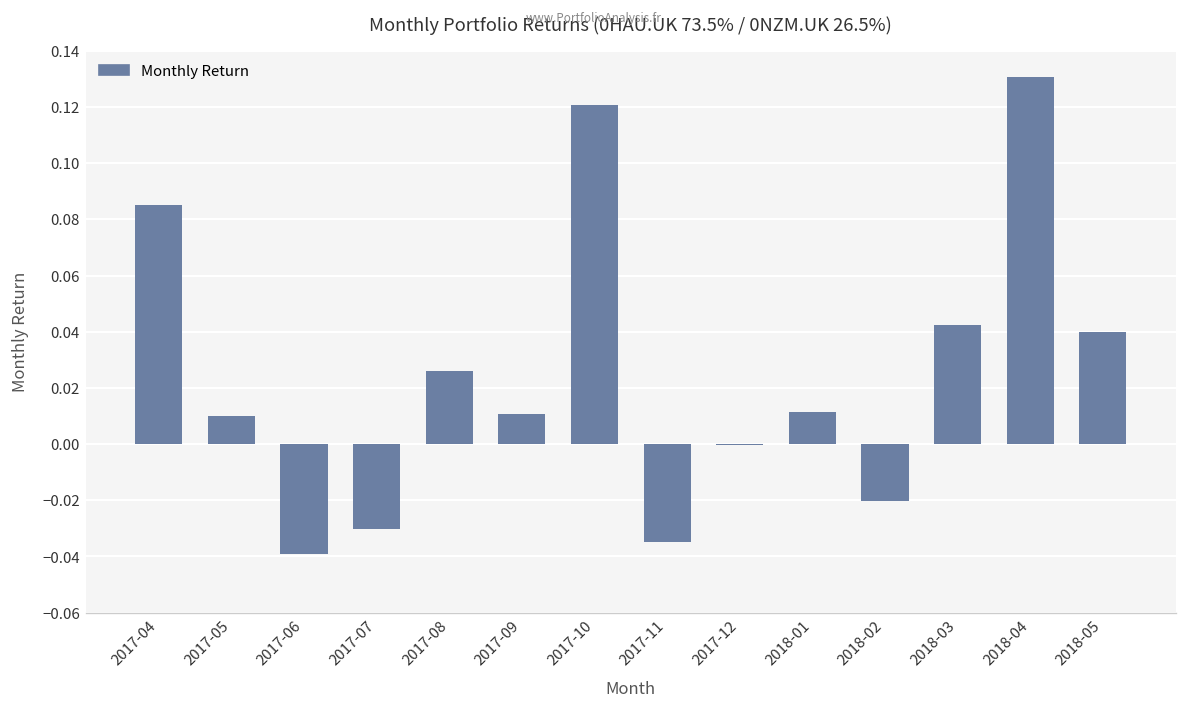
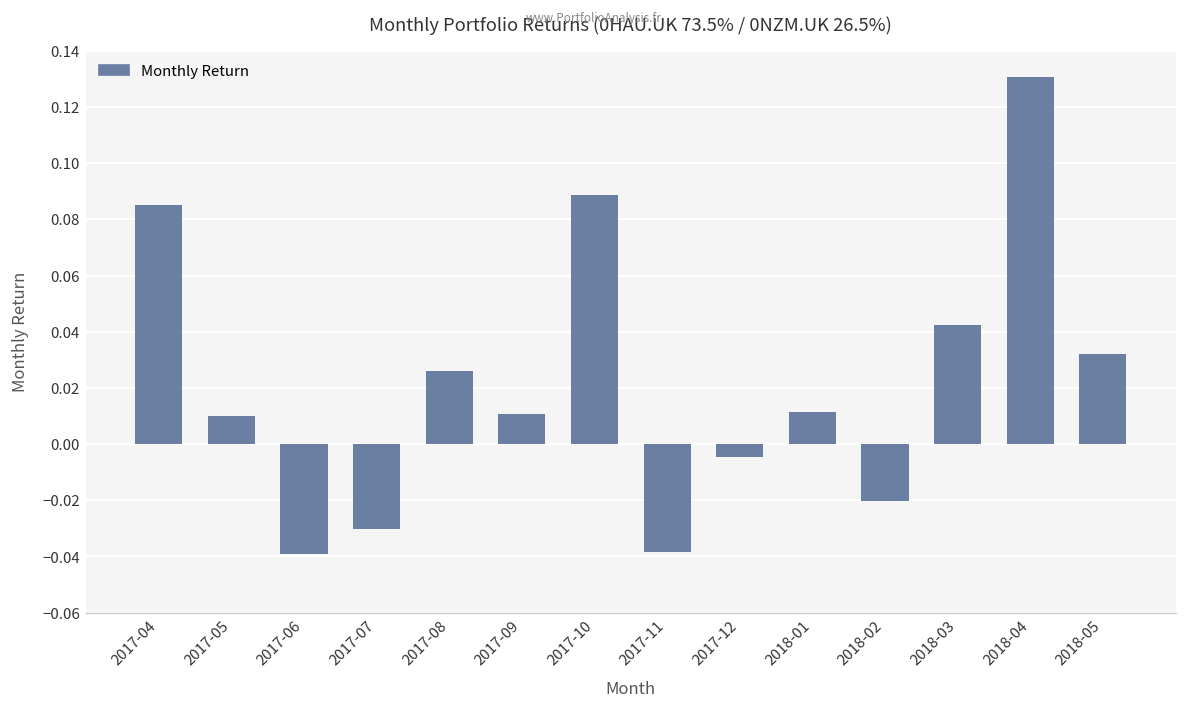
2017-10: 0.121 -> 0.089
2017-11: -0.035 -> -0.039
2017-12: 0.000 -> -0.005
2018-05: 0.040 -> 0.032
